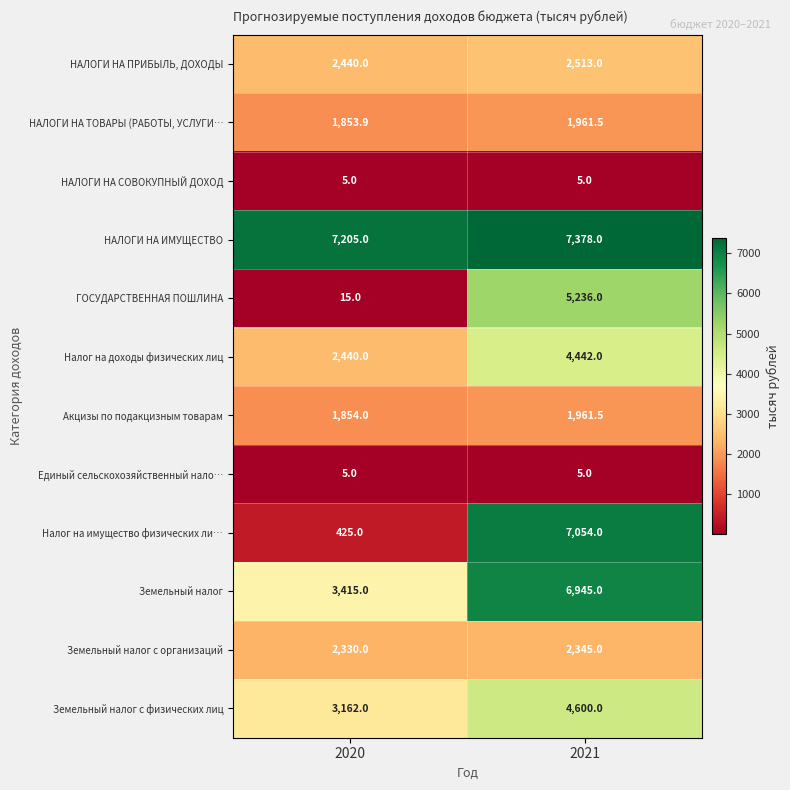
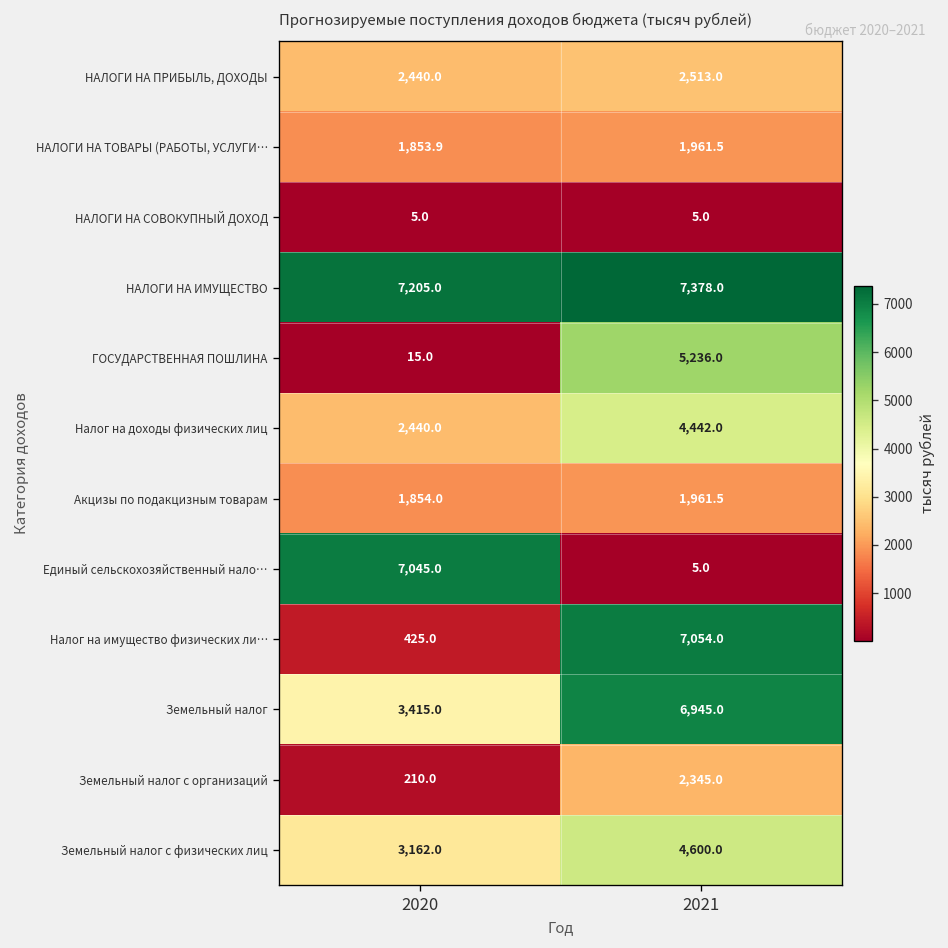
Единый сельскохозяйственный нало…, 2020: 5.0 -> 7,045.0
Земельный налог с организаций, 2020: 2,330.0 -> 210.0
